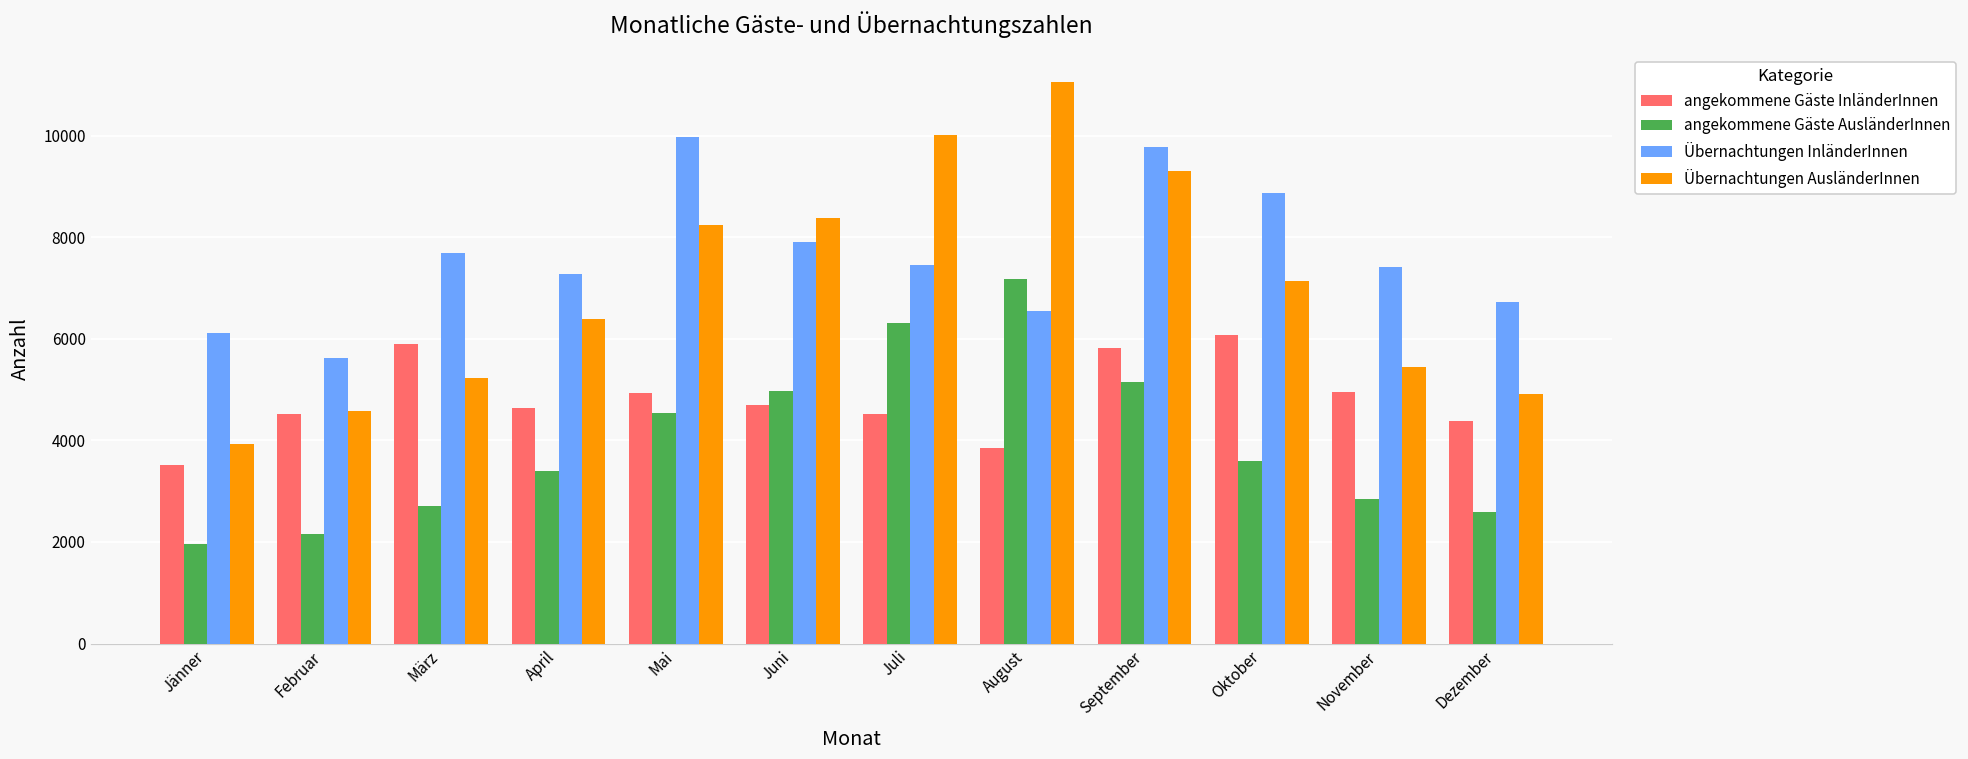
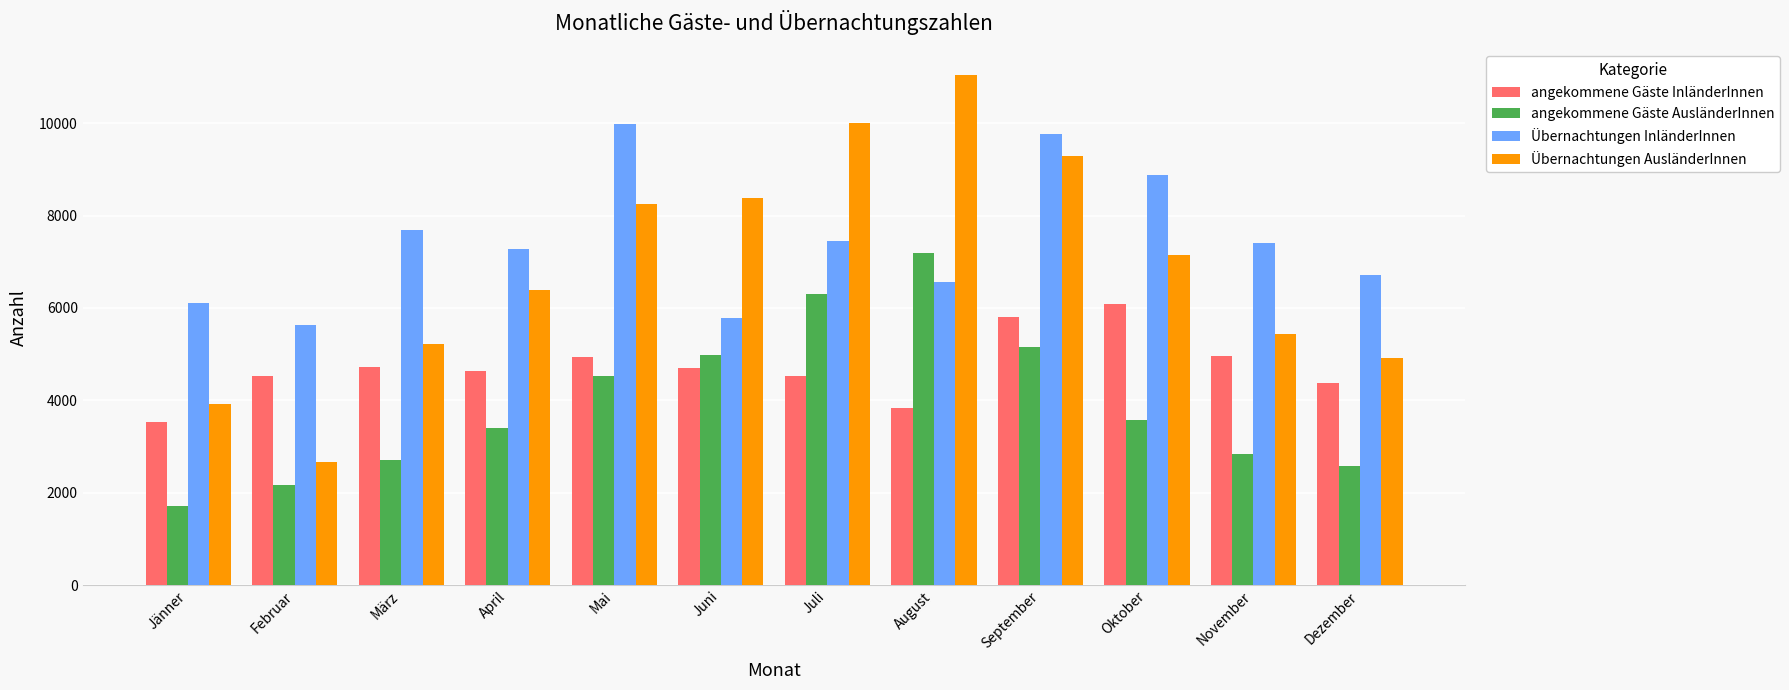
angekommene Gäste AusländerInnen, Jänner: 2000 -> 1700
Übernachtungen AusländerInnen, Februar: 4600 -> 2700
angekommene Gäste InländerInnen, März: 5900 -> 4700
Übernachtungen InländerInnen, Juni: 7900 -> 5800
